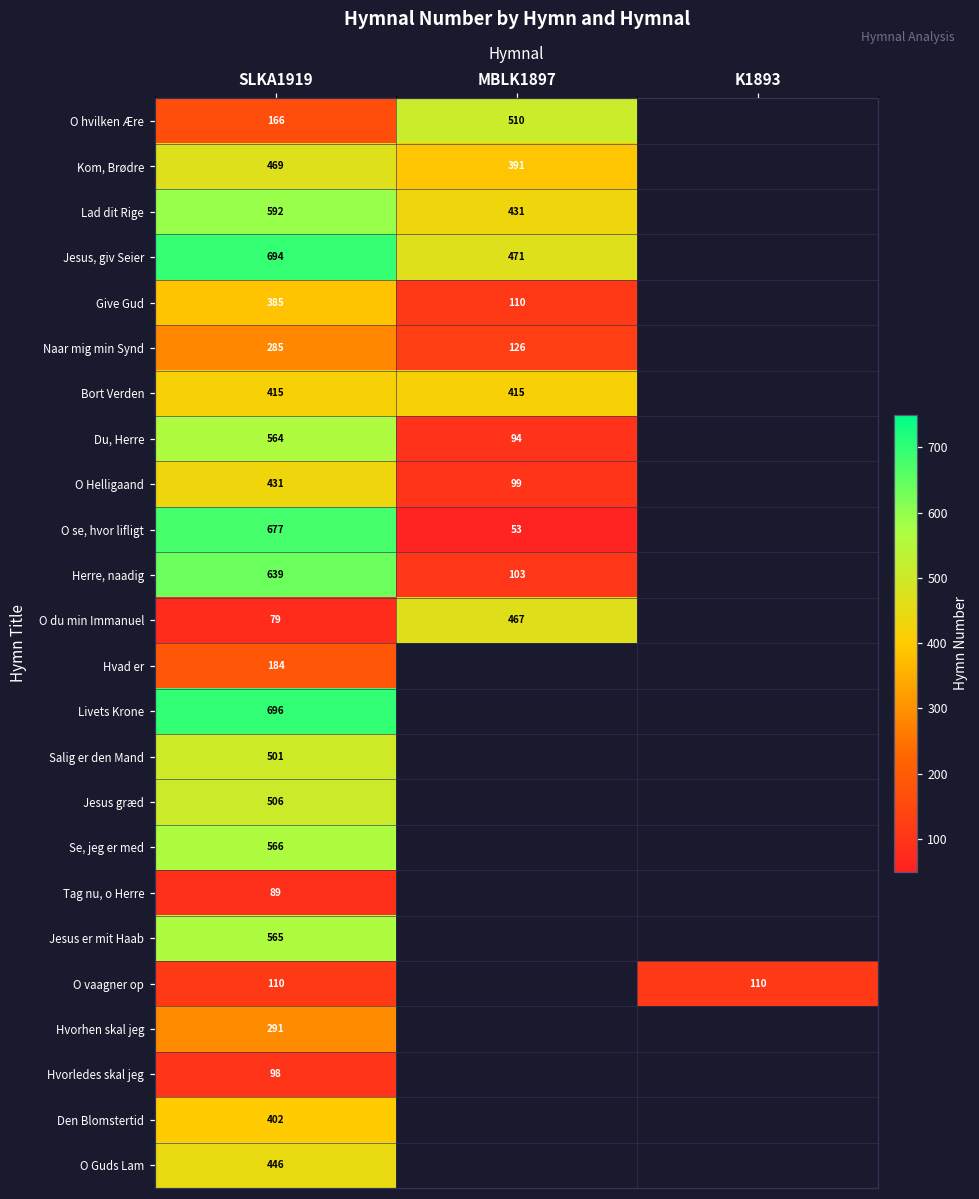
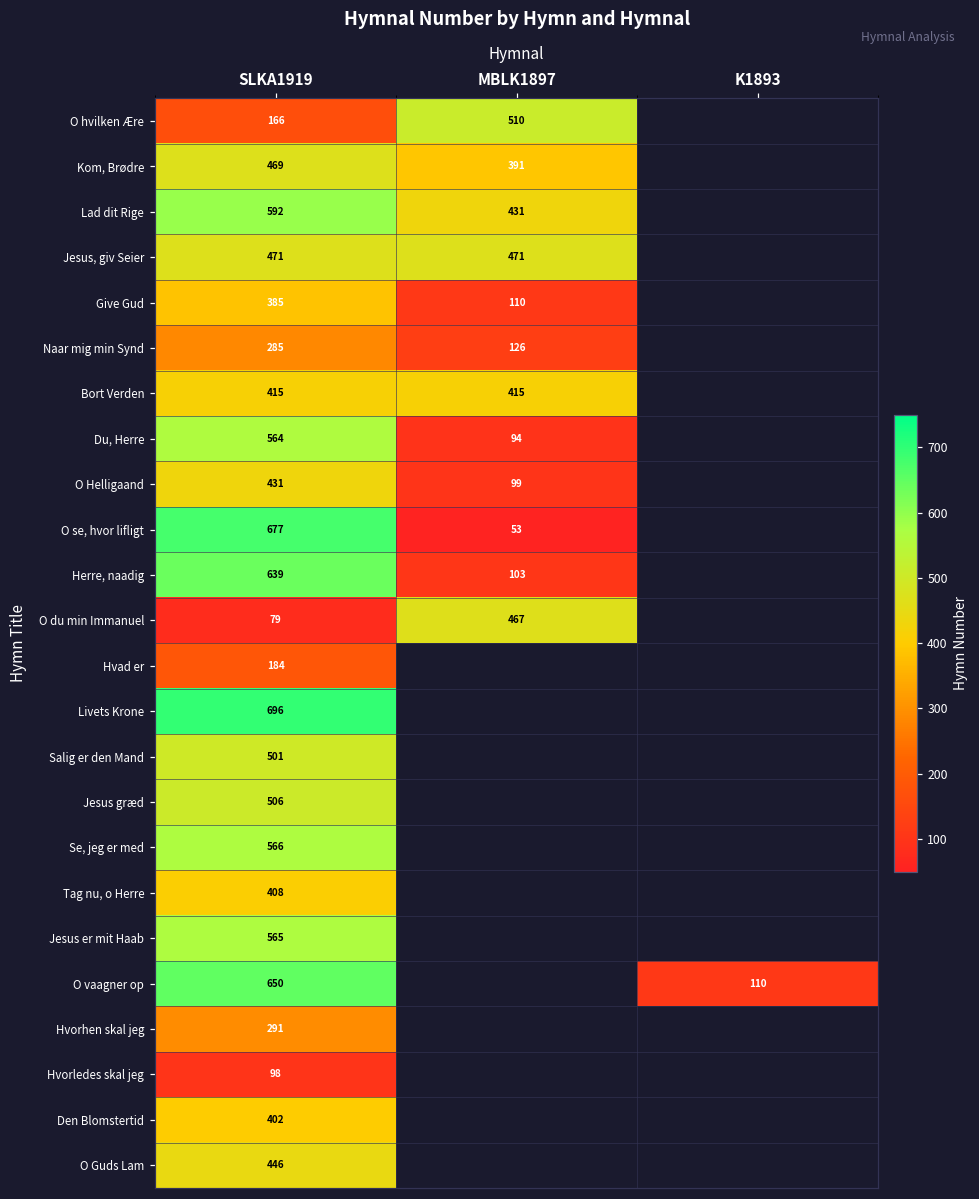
Jesus, giv Seier, SLKA1919: 694 -> 471
Tag nu, o Herre, SLKA1919: 89 -> 408
O vaagner op, SLKA1919: 110 -> 650
